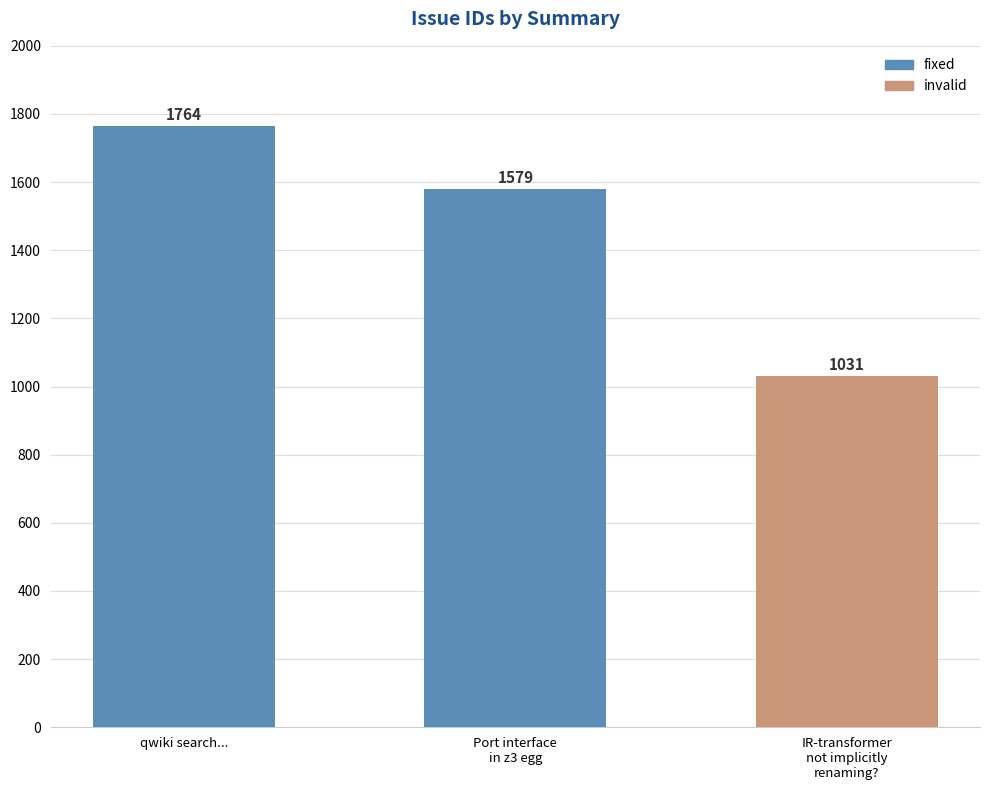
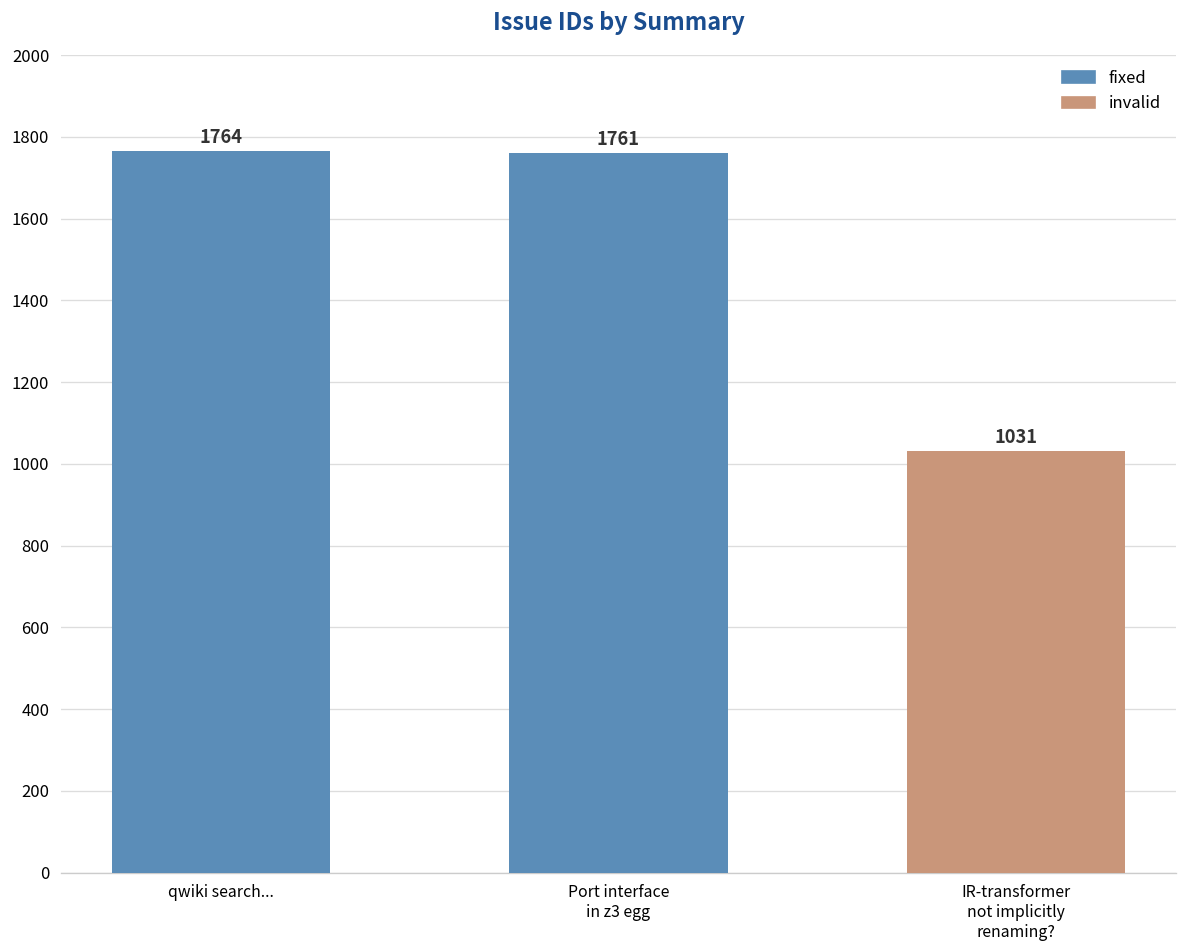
fixed, Port interface in z3 egg: 1579 -> 1761
